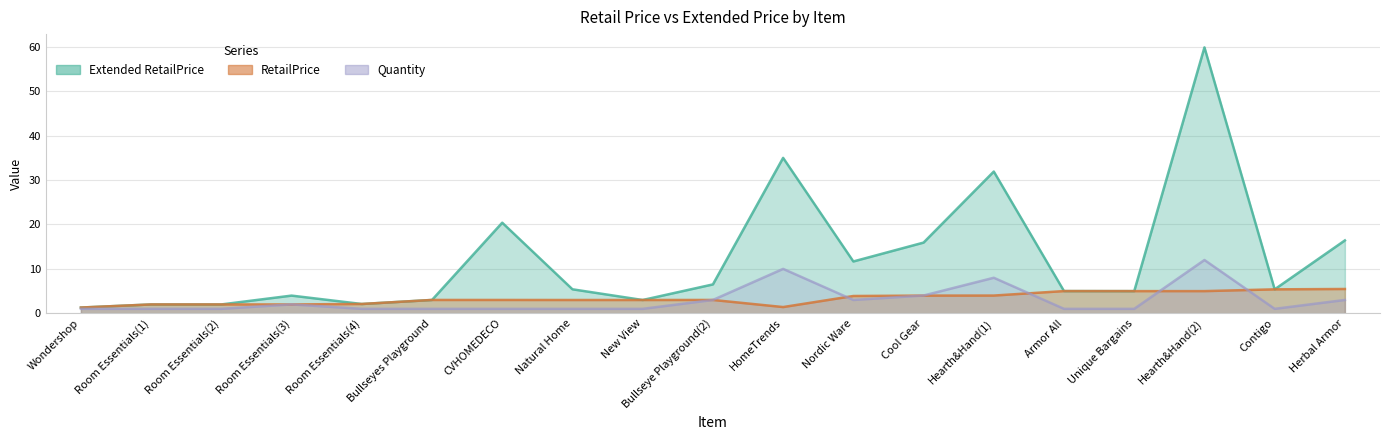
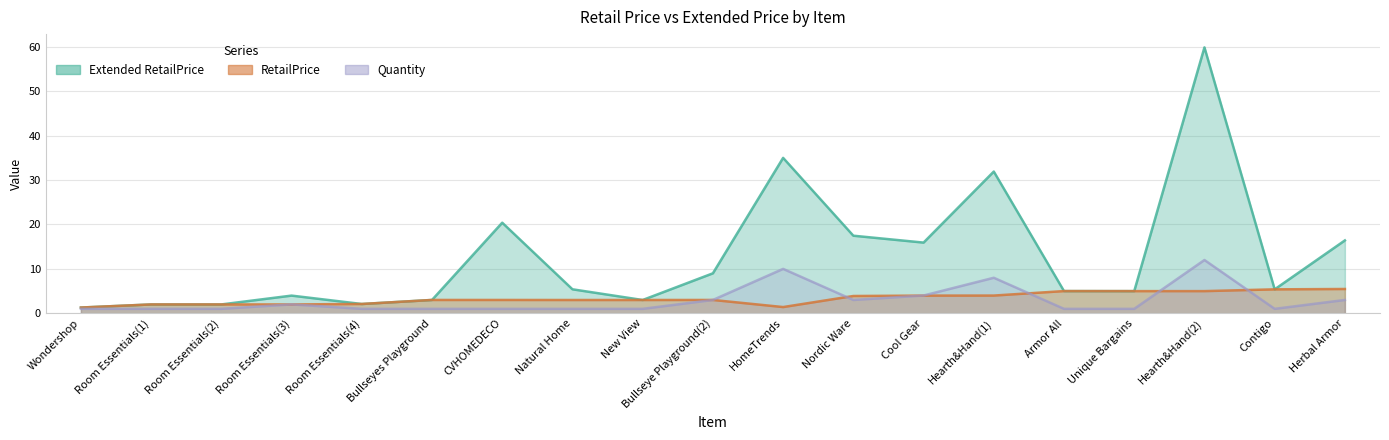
Extended RetailPrice, Bullseye Playground(2): 7 -> 9
Extended RetailPrice, Nordic Ware: 12 -> 17
